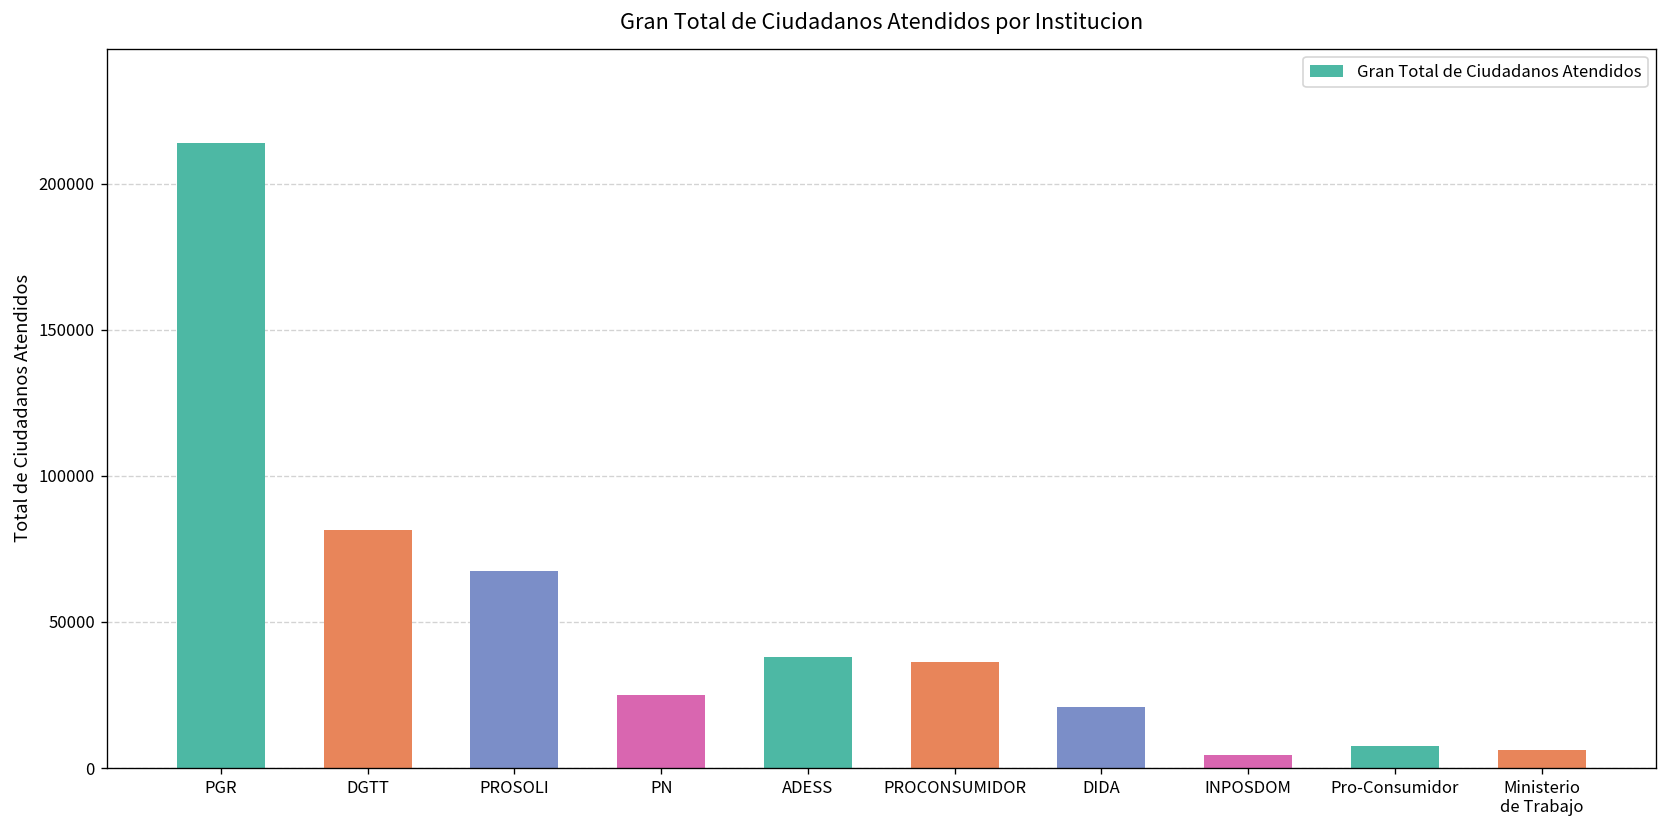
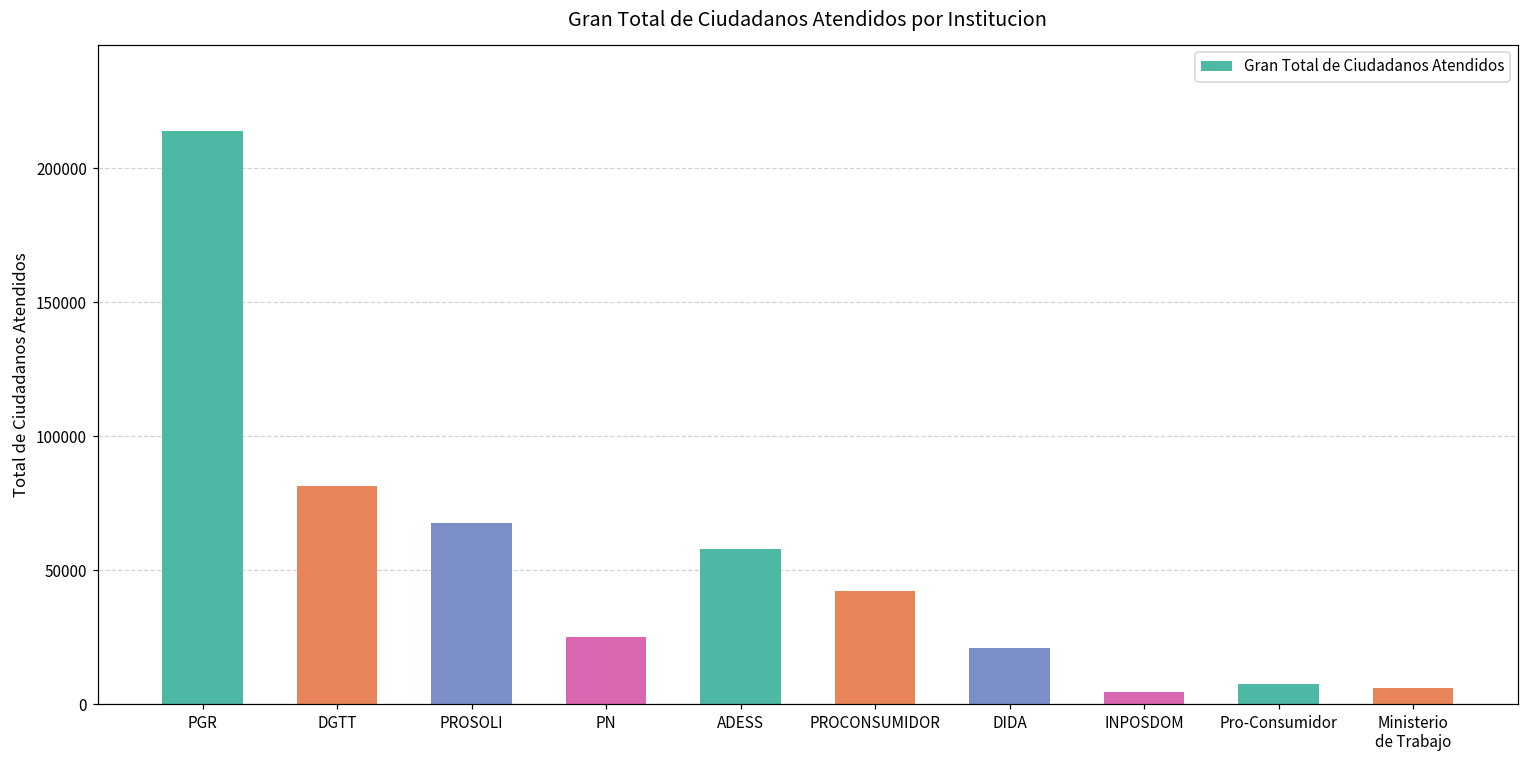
ADESS: 38000 -> 58000
PROCONSUMIDOR: 36000 -> 42000
